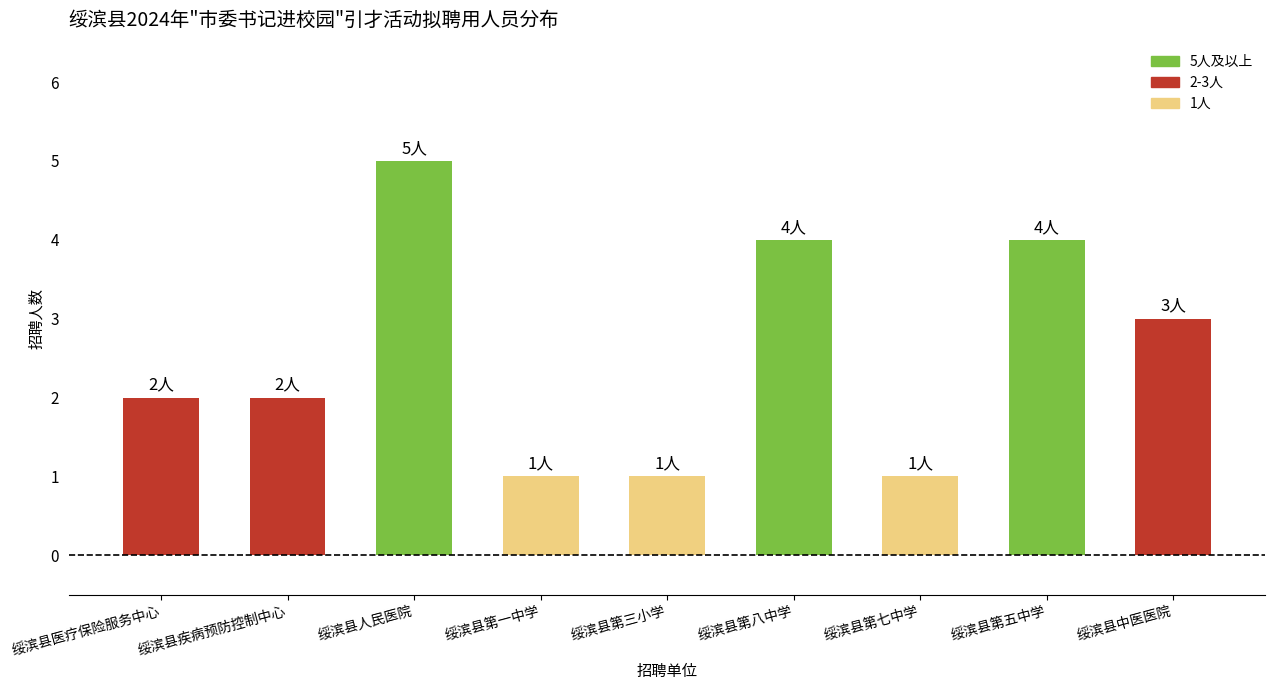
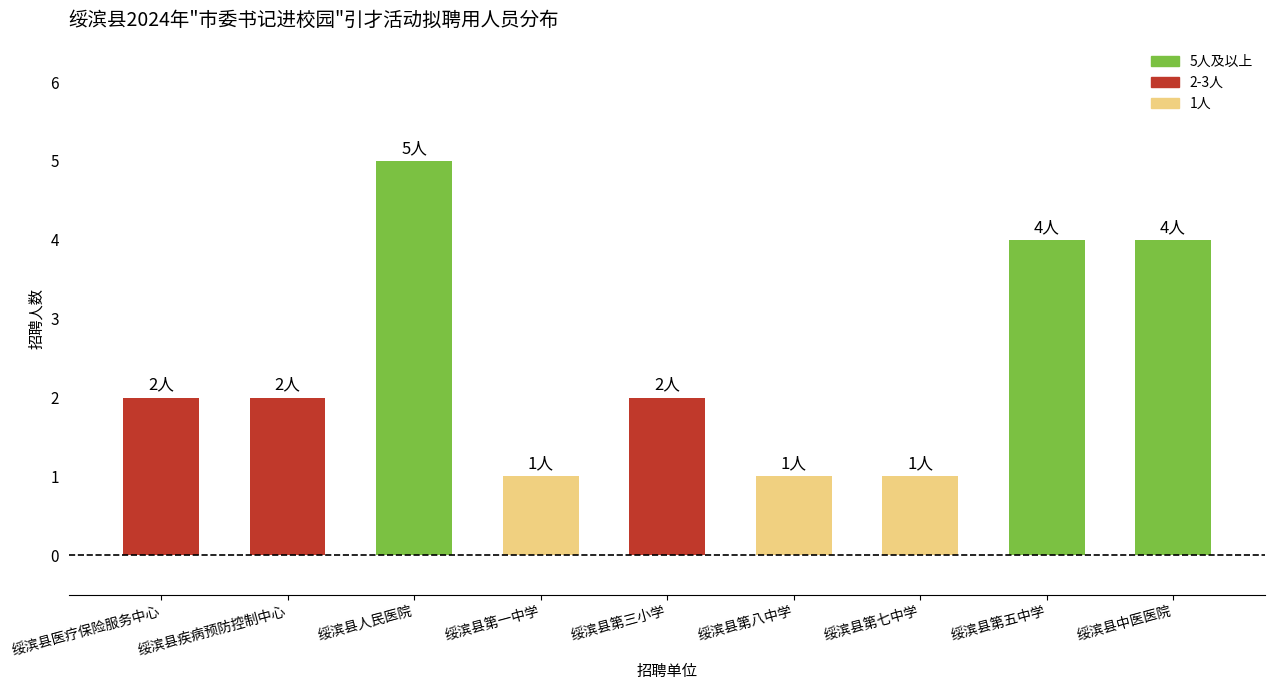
绥滨县第三小学: 1人 -> 2人
绥滨县第八中学: 4人 -> 1人
绥滨县中医医院: 3人 -> 4人
